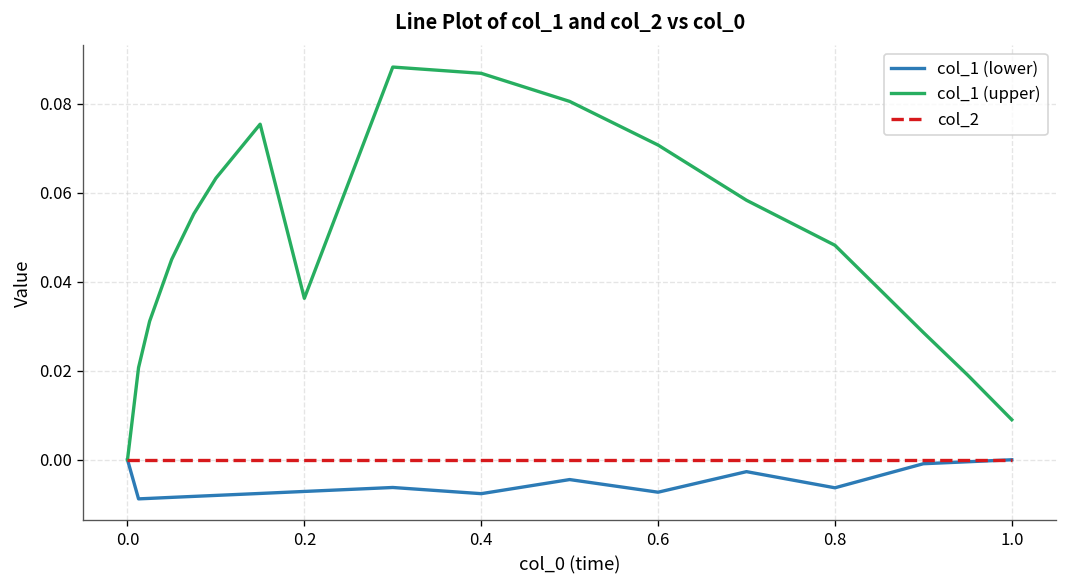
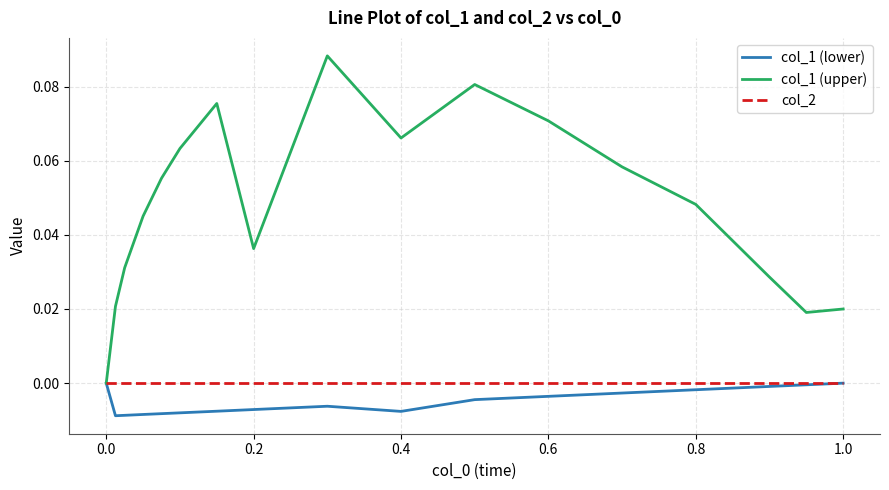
col_1 (upper), 0.4: 0.087 -> 0.066
col_1 (lower), 0.6: -0.007 -> -0.004
col_1 (lower), 0.8: -0.006 -> -0.002
col_1 (upper), 1.0: 0.009 -> 0.020
